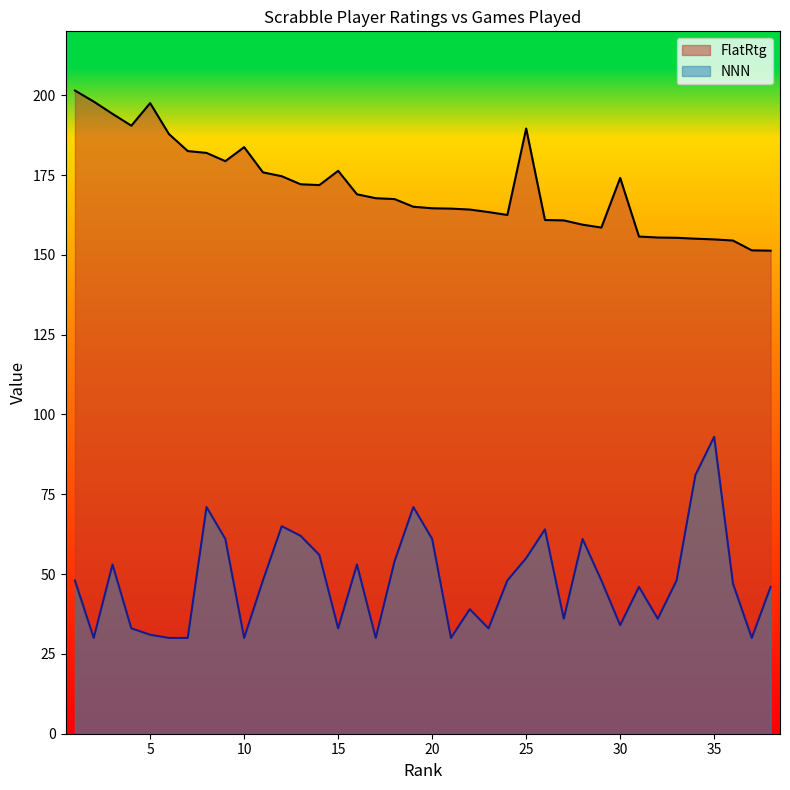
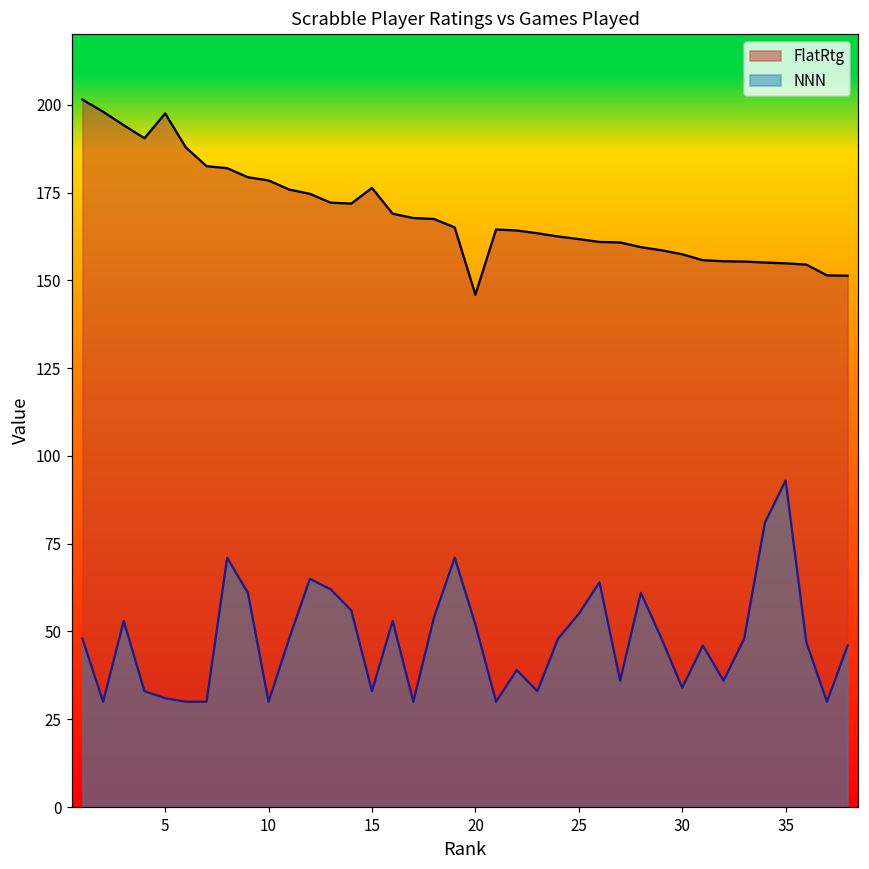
FlatRtg, 10: 184 -> 178
FlatRtg, 20: 165 -> 146
NNN, 20: 61 -> 52
FlatRtg, 25: 190 -> 162
FlatRtg, 30: 174 -> 157
